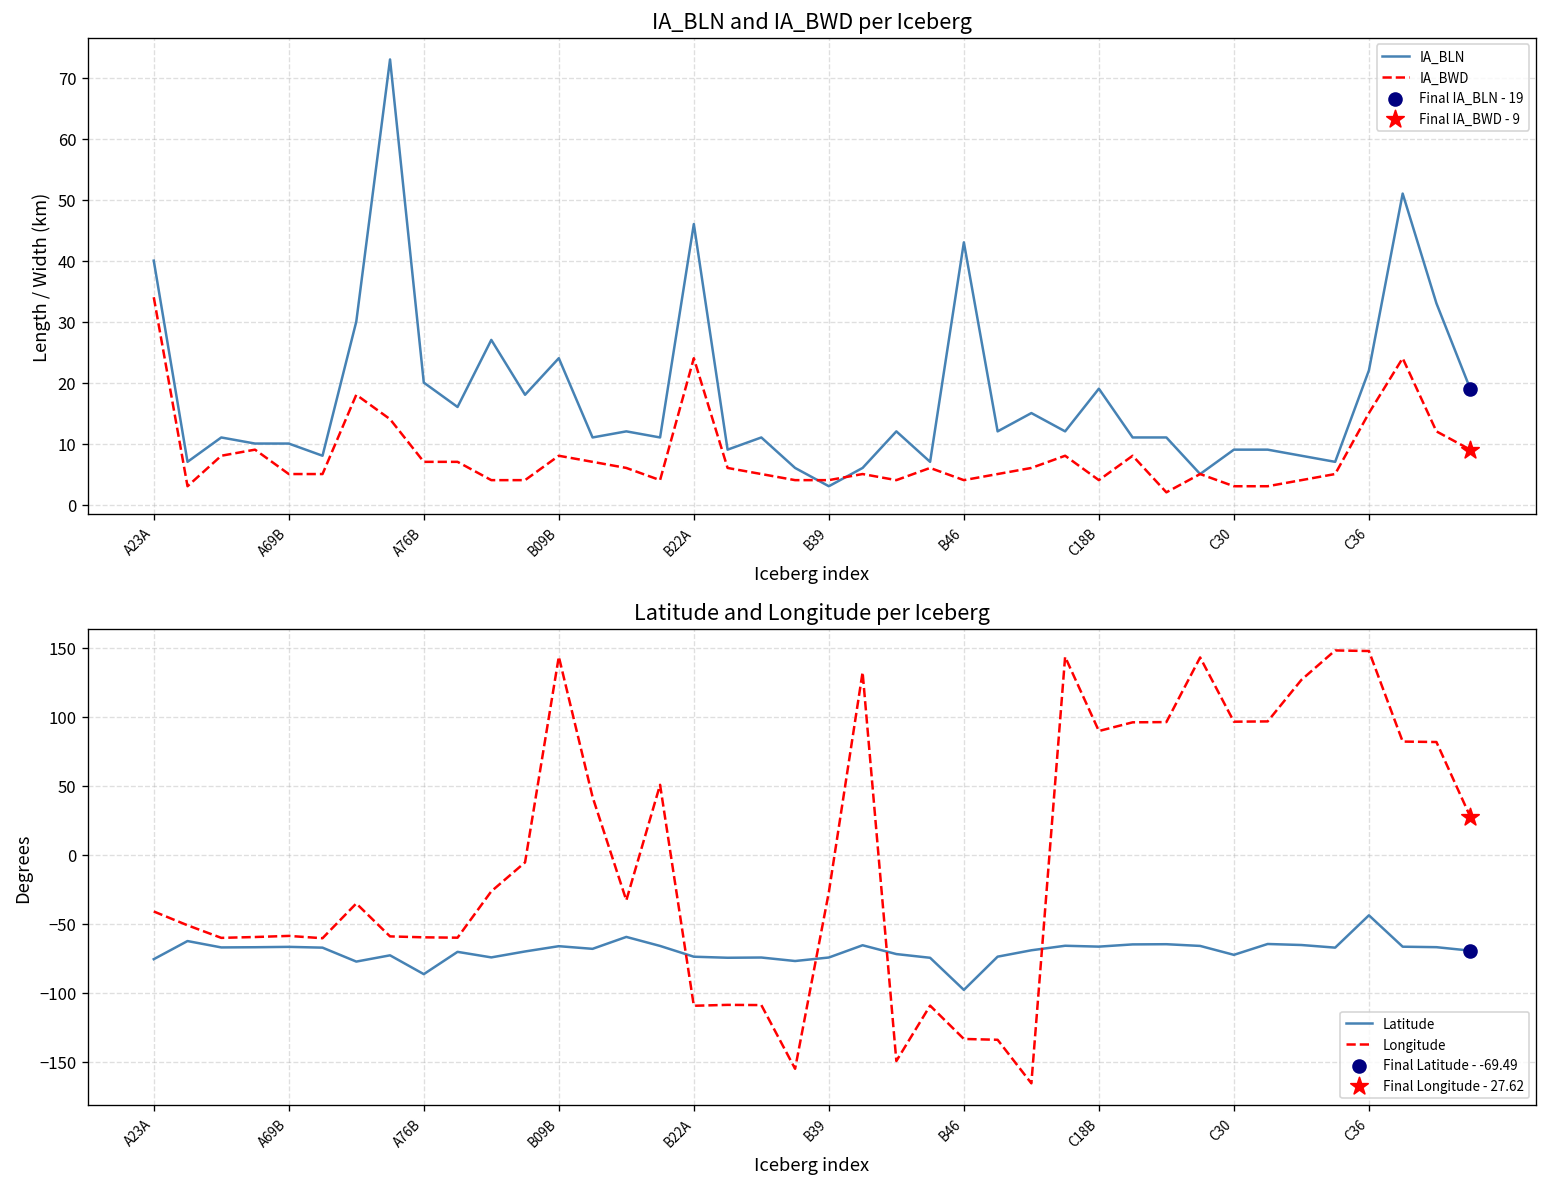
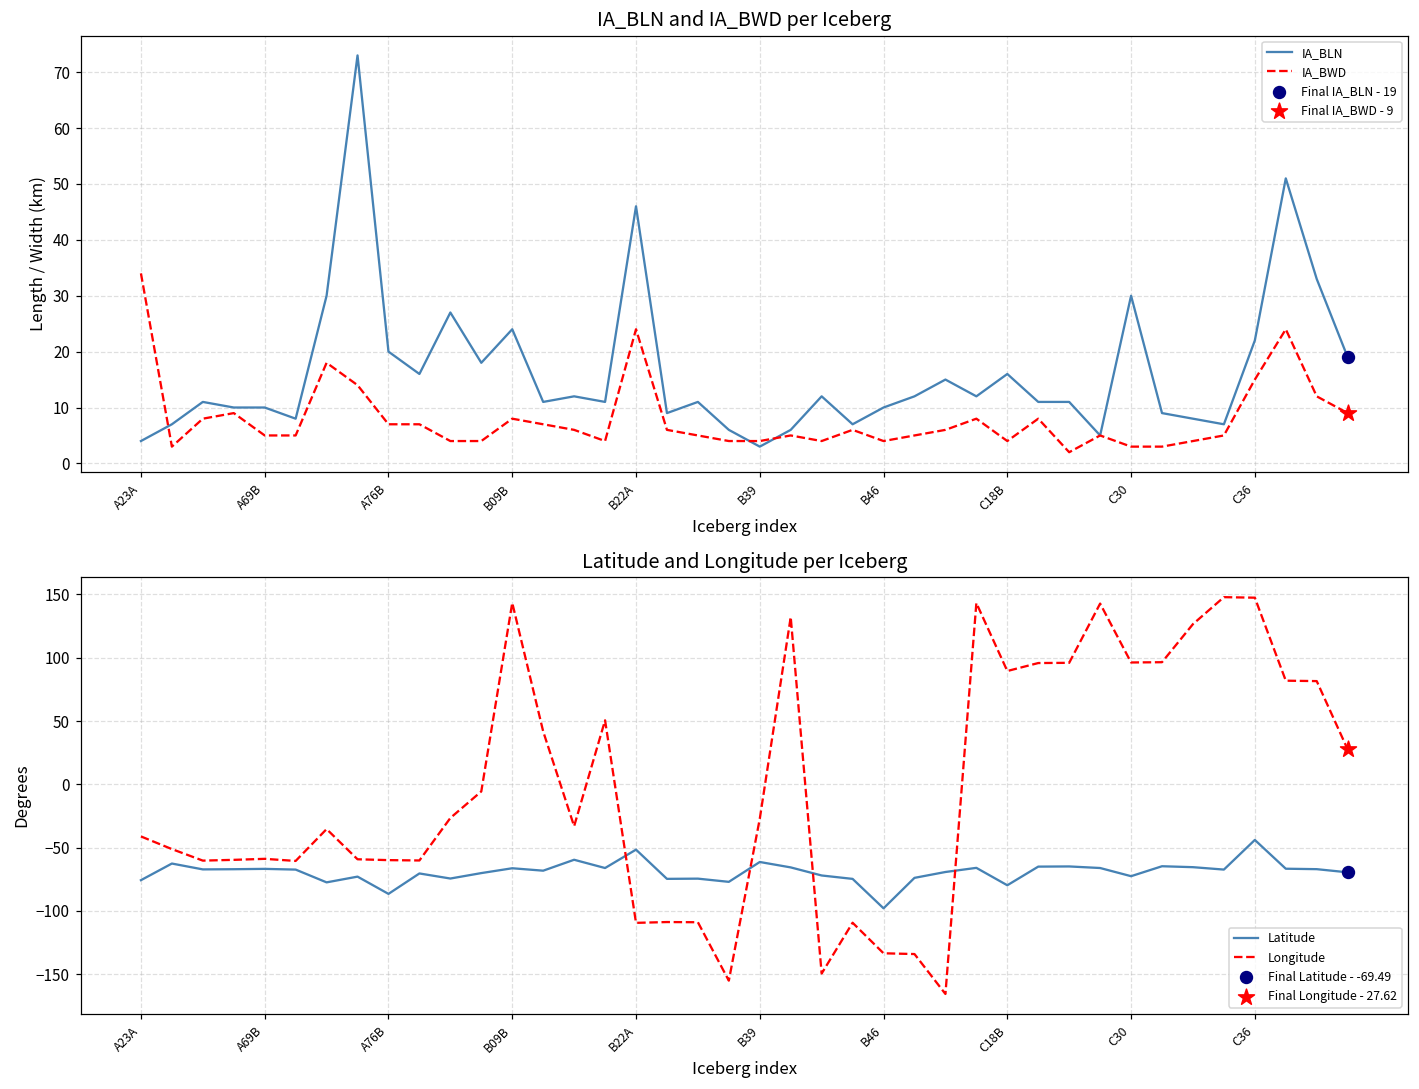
IA_BLN and IA_BWD per Iceberg, IA_BLN, A23A: 40 -> 4
IA_BLN and IA_BWD per Iceberg, IA_BLN, B46: 43 -> 10
IA_BLN and IA_BWD per Iceberg, IA_BLN, C18B: 19 -> 16
IA_BLN and IA_BWD per Iceberg, IA_BLN, C30: 9 -> 30
Latitude and Longitude per Iceberg, Latitude, B22A: -74 -> -52
Latitude and Longitude per Iceberg, Latitude, B39: -74 -> -61
Latitude and Longitude per Iceberg, Latitude, C18B: -67 -> -80
